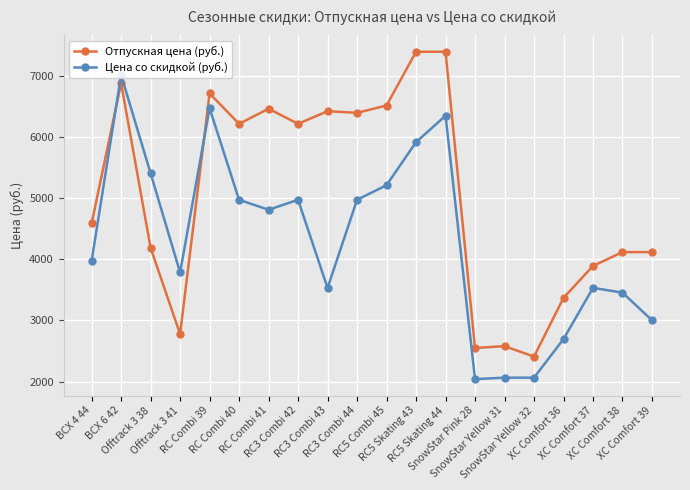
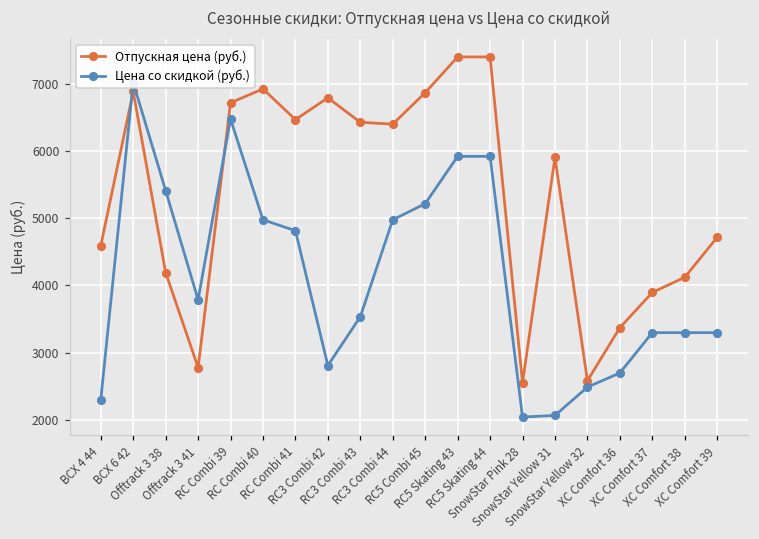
Цена со скидкой (руб.), BCX 4 44: 4000 -> 2300
Отпускная цена (руб.), RC Combi 40: 6200 -> 6900
Отпускная цена (руб.), RC3 Combi 42: 6200 -> 6800
Цена со скидкой (руб.), RC3 Combi 42: 5000 -> 2800
Отпускная цена (руб.), RC5 Combi 45: 6500 -> 6900
Цена со скидкой (руб.), RC5 Skating 44: 6400 -> 5900
Отпускная цена (руб.), SnowStar Yellow 31: 2600 -> 5900
Отпускная цена (руб.), SnowStar Yellow 32: 2400 -> 2600
Цена со скидкой (руб.), SnowStar Yellow 32: 2100 -> 2500
Цена со скидкой (руб.), XC Comfort 37: 3500 -> 3300
Цена со скидкой (руб.), XC Comfort 38: 3500 -> 3300
Отпускная цена (руб.), XC Comfort 39: 4100 -> 4700
Цена со скидкой (руб.), XC Comfort 39: 3000 -> 3300
